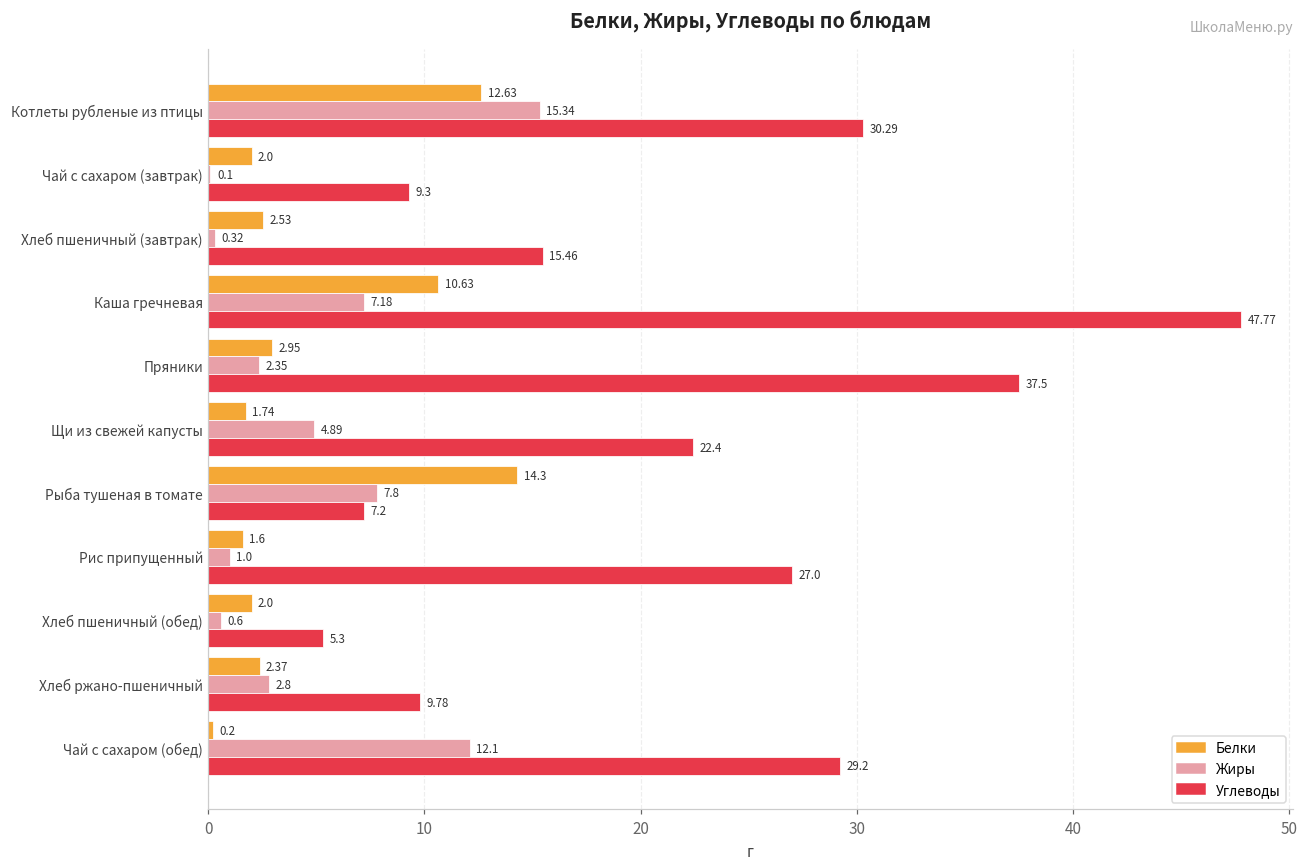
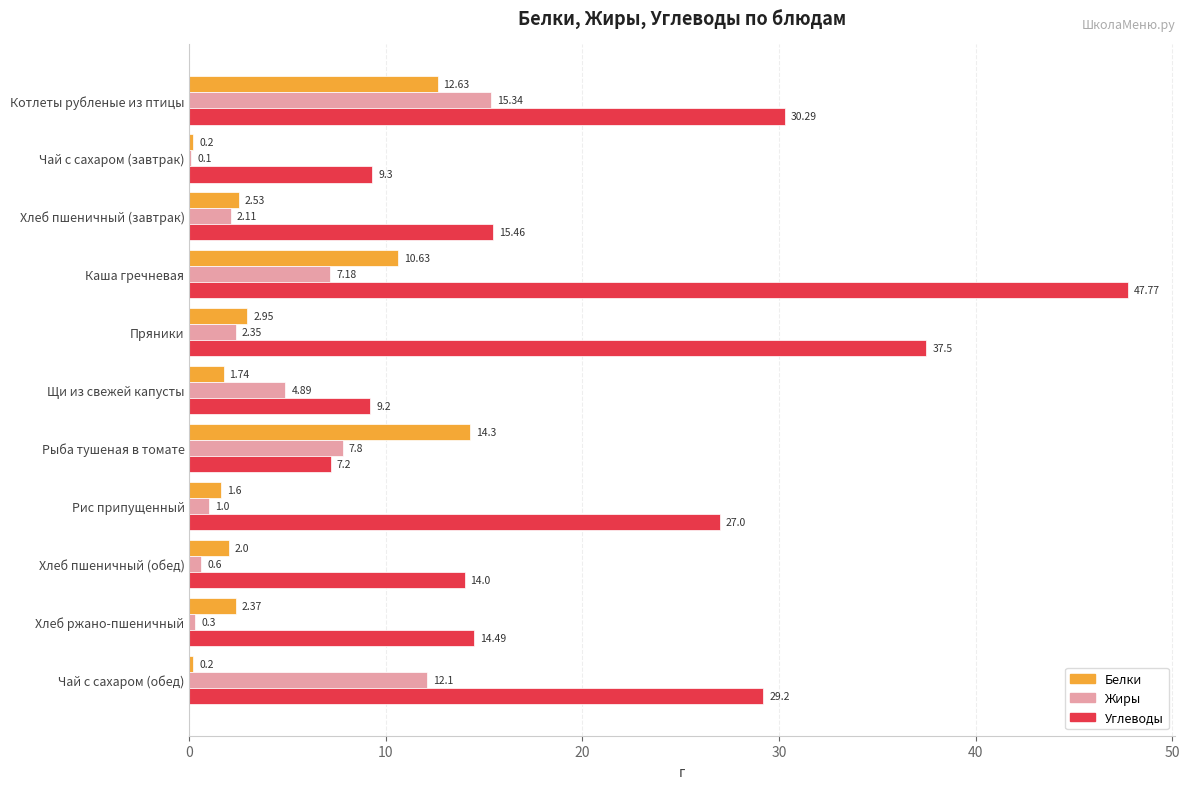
Белки, Чай с сахаром (завтрак): 2.0 -> 0.2
Жиры, Хлеб пшеничный (завтрак): 0.32 -> 2.11
Углеводы, Щи из свежей капусты: 22.4 -> 9.2
Углеводы, Хлеб пшеничный (обед): 5.3 -> 14.0
Жиры, Хлеб ржано-пшеничный: 2.8 -> 0.3
Углеводы, Хлеб ржано-пшеничный: 9.78 -> 14.49
